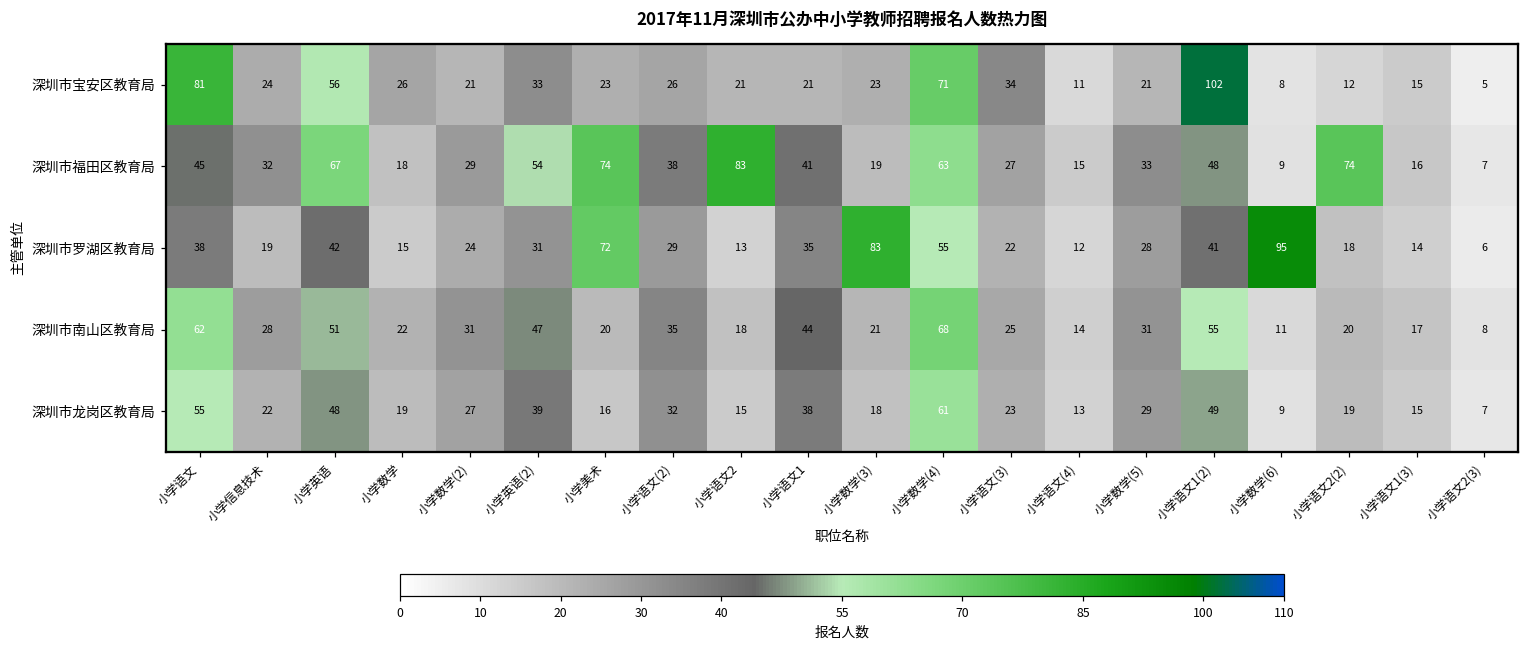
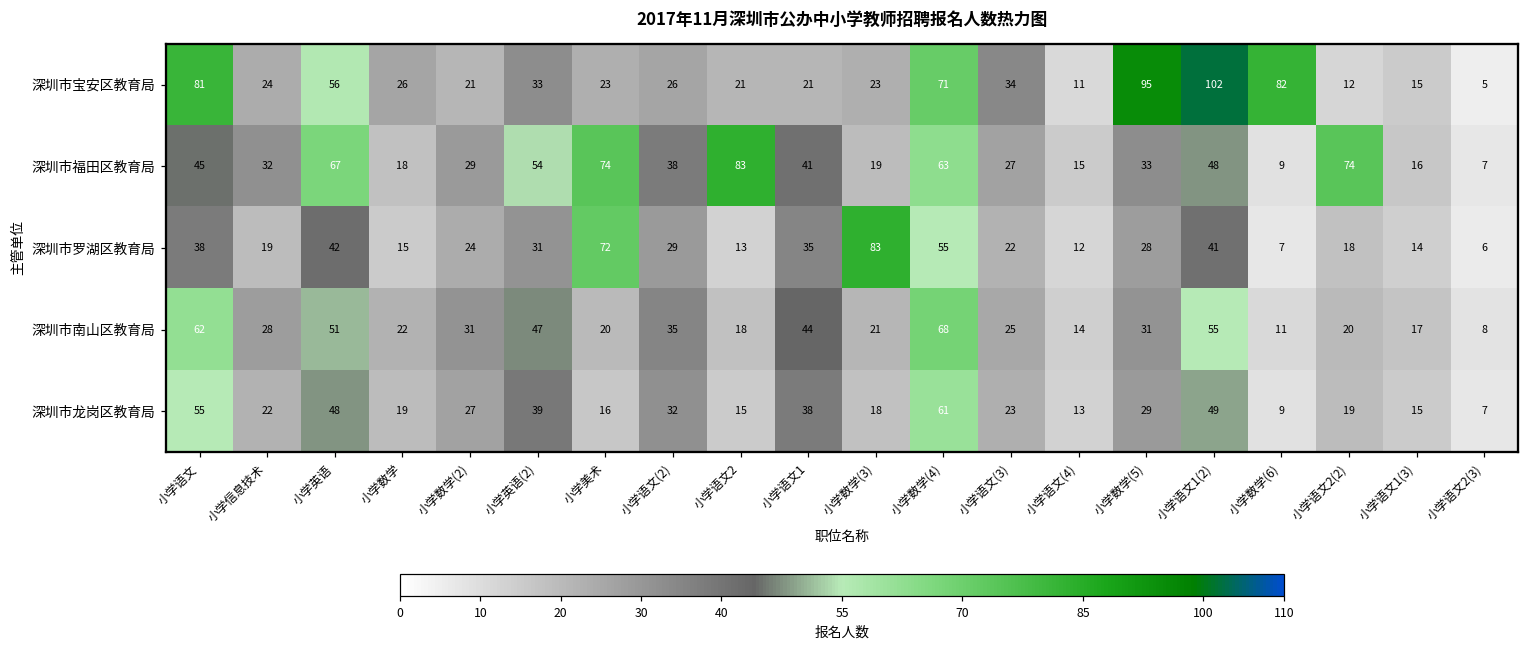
深圳市宝安区教育局, 小学数学(5): 21 -> 95
深圳市宝安区教育局, 小学数学(6): 8 -> 82
深圳市罗湖区教育局, 小学数学(6): 95 -> 7
